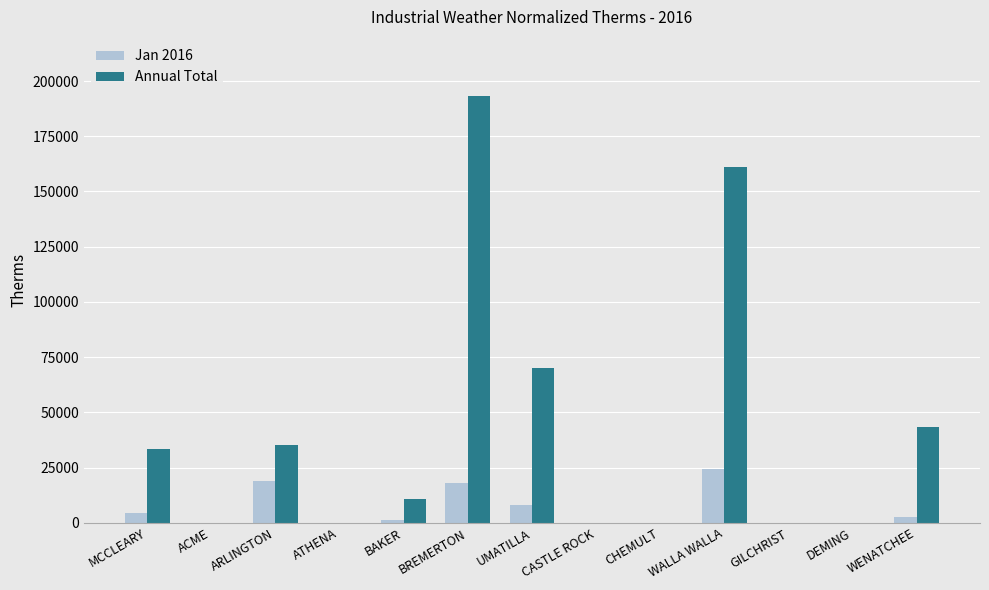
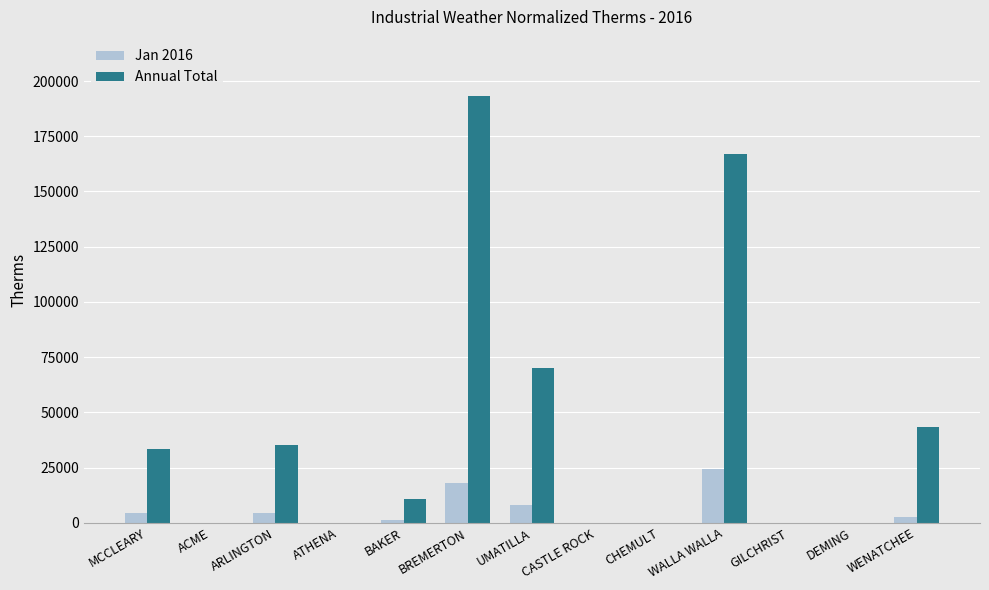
Jan 2016, ARLINGTON: 19000 -> 5000
Annual Total, WALLA WALLA: 161000 -> 167000
